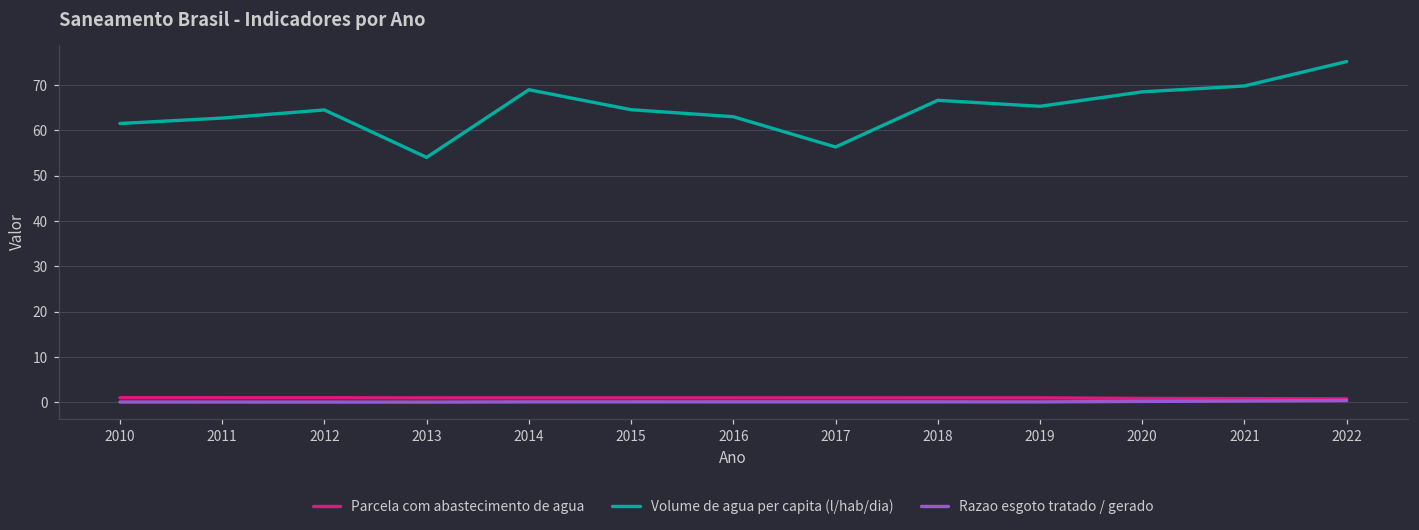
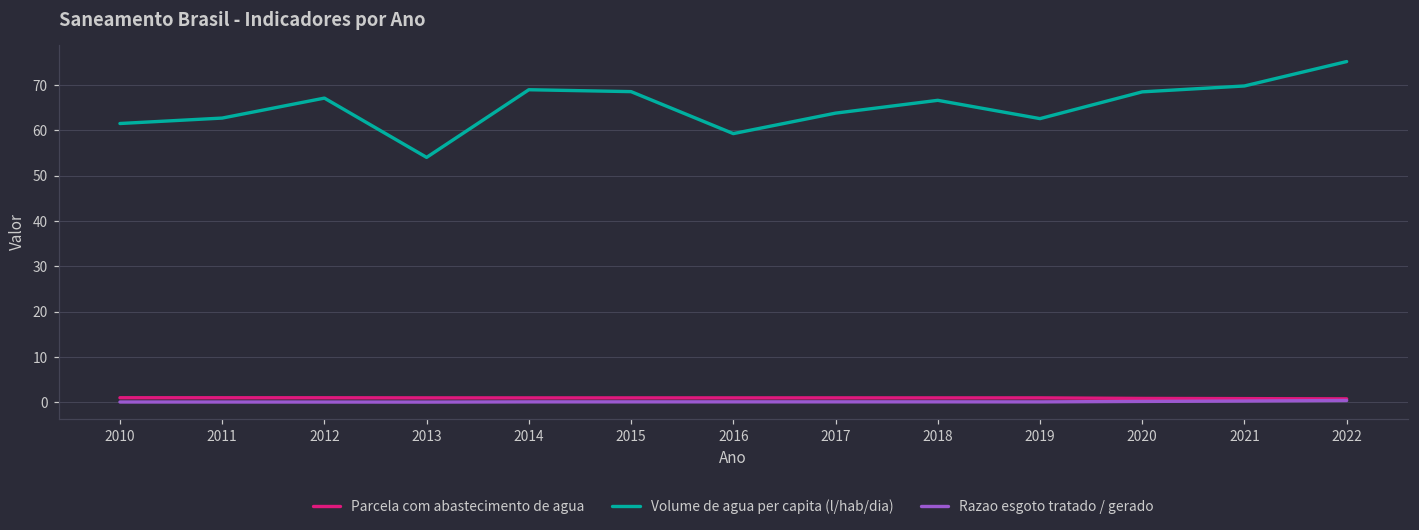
Volume de agua per capita (l/hab/dia), 2012: 65 -> 67
Volume de agua per capita (l/hab/dia), 2015: 65 -> 69
Volume de agua per capita (l/hab/dia), 2016: 63 -> 59
Volume de agua per capita (l/hab/dia), 2017: 56 -> 64
Volume de agua per capita (l/hab/dia), 2019: 65 -> 63
